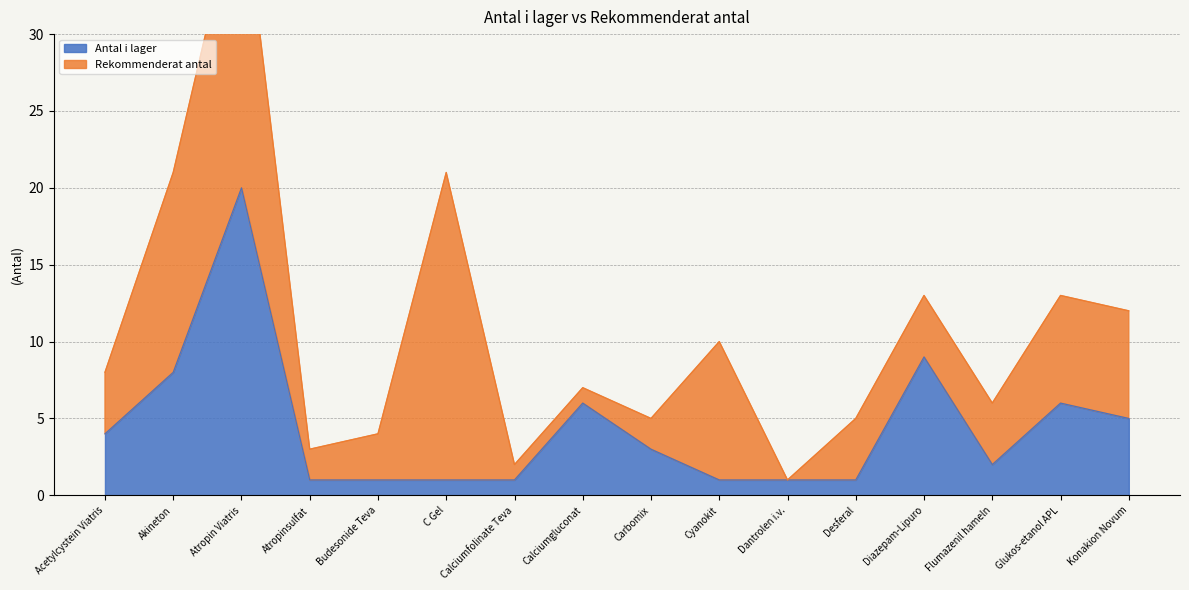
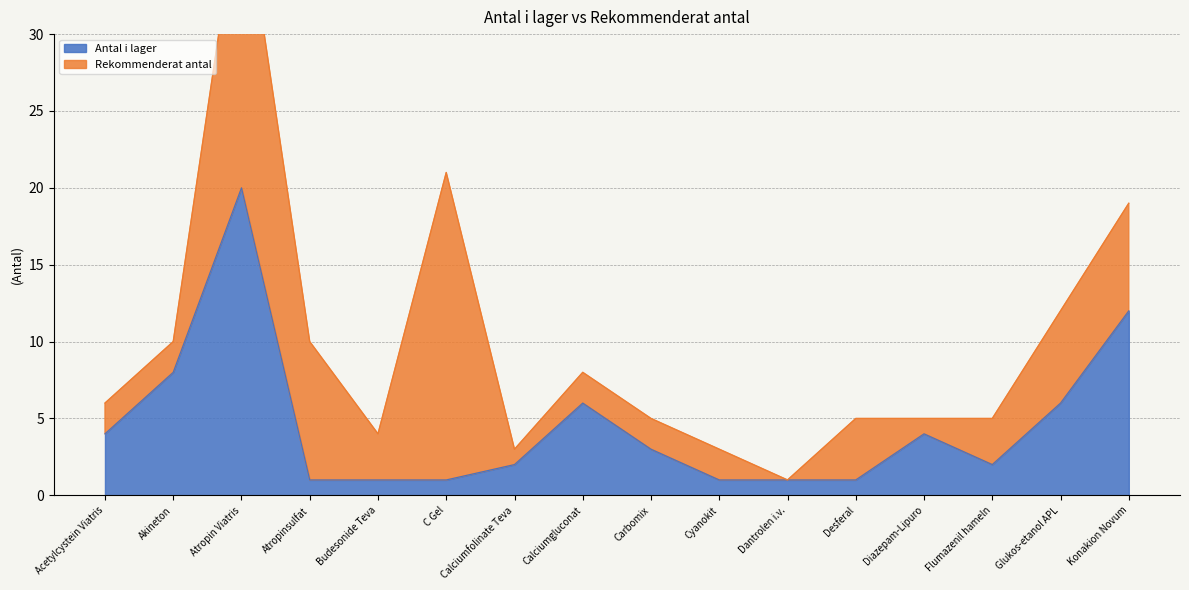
Rekommenderat antal, Acetylcystein Viatris: 4 -> 2
Rekommenderat antal, Akineton: 13 -> 2
Rekommenderat antal, Atropinsulfat: 2 -> 9
Antal i lager, Calciumfolinate Teva: 1 -> 2
Rekommenderat antal, Calciumgluconat: 1 -> 2
Rekommenderat antal, Cyanokit: 9 -> 2
Antal i lager, Diazepam-Lipuro: 9 -> 4
Rekommenderat antal, Diazepam-Lipuro: 4 -> 1
Rekommenderat antal, Flumazenil hameln: 4 -> 3
Rekommenderat antal, Glukos-etanol APL: 7 -> 6
Antal i lager, Konakion Novum: 5 -> 12
